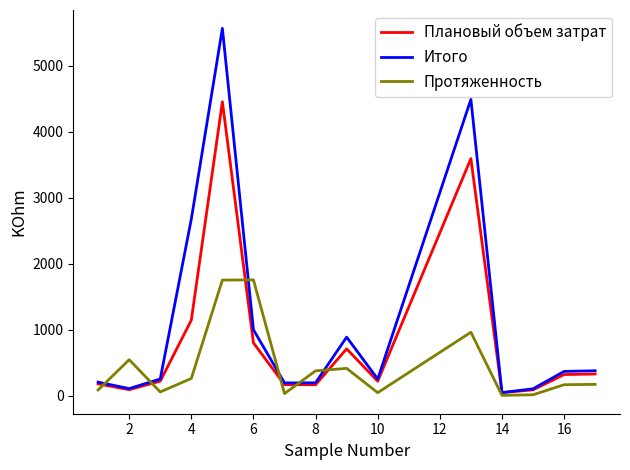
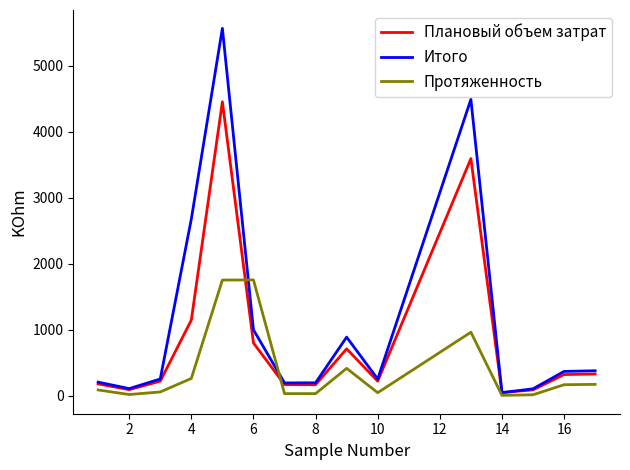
Протяженность, 2: 500 -> 0
Протяженность, 8: 400 -> 0
